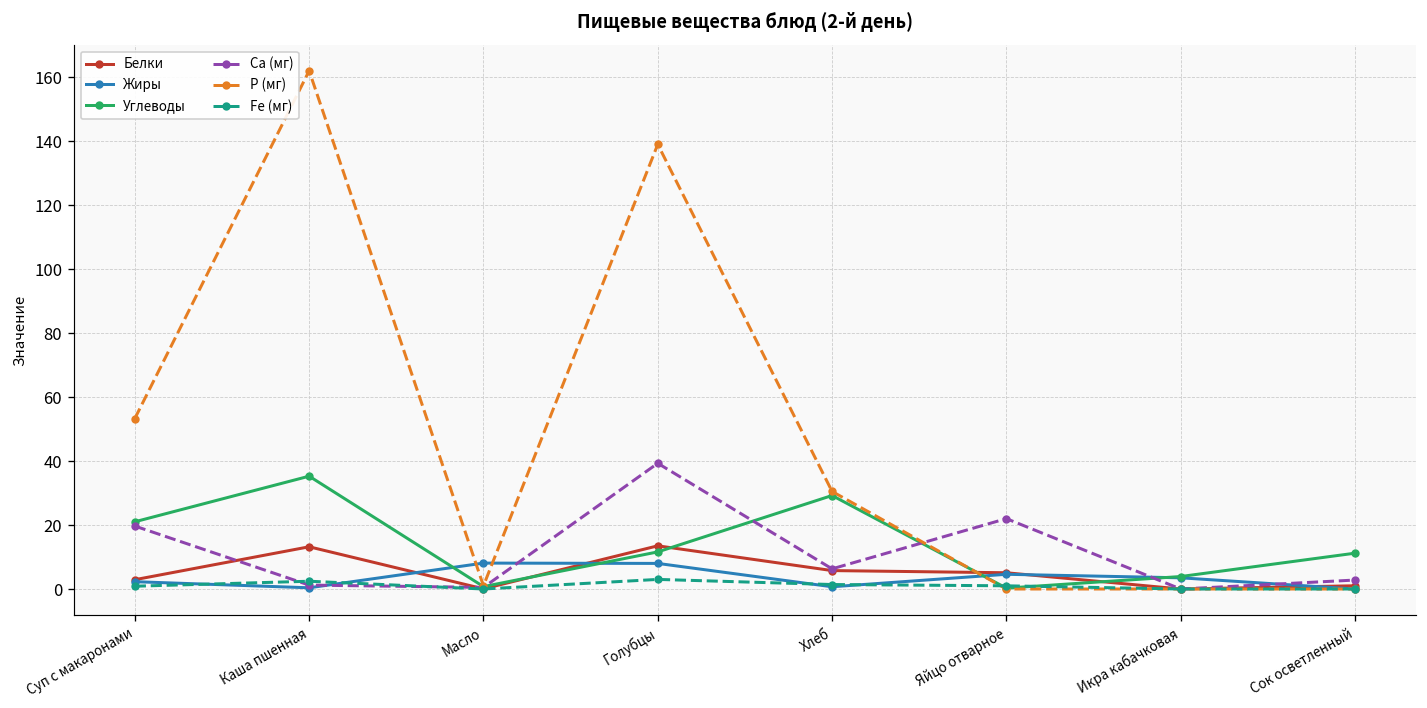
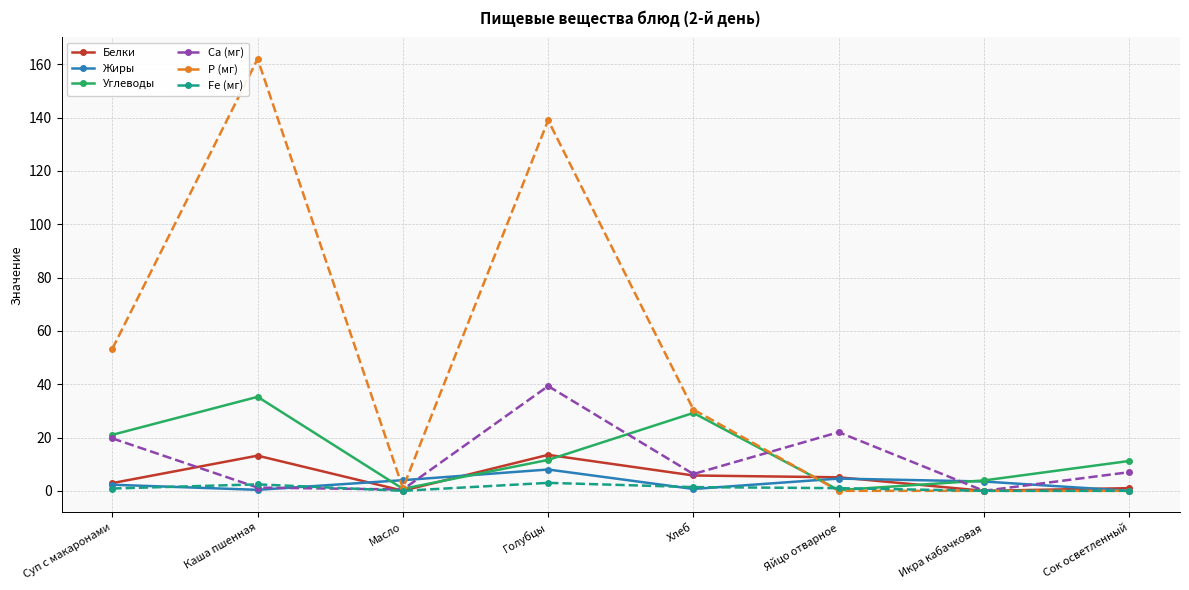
Жиры, Масло: 8 -> 4
Ca (мг), Сок осветленный: 3 -> 7
